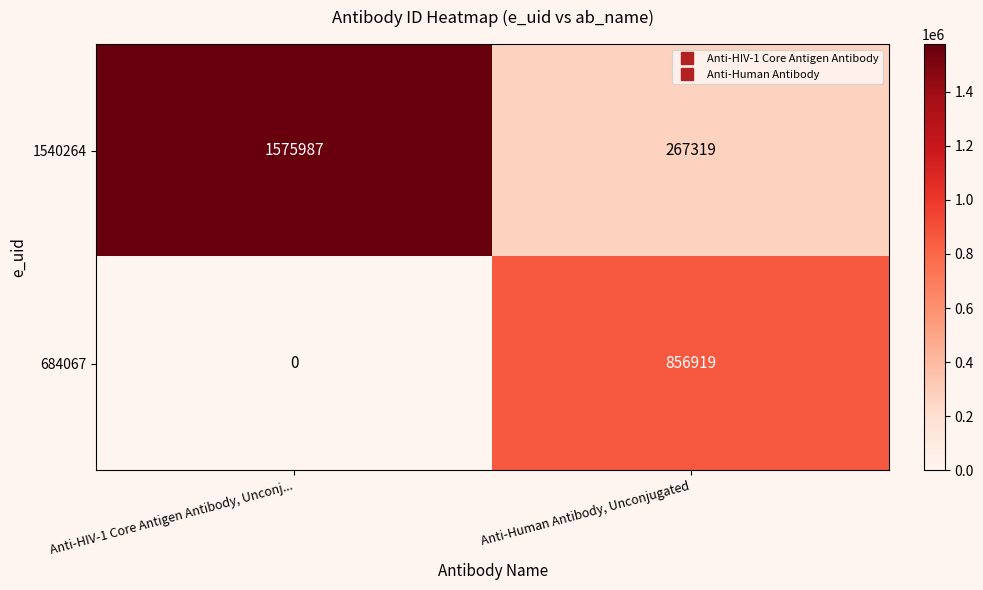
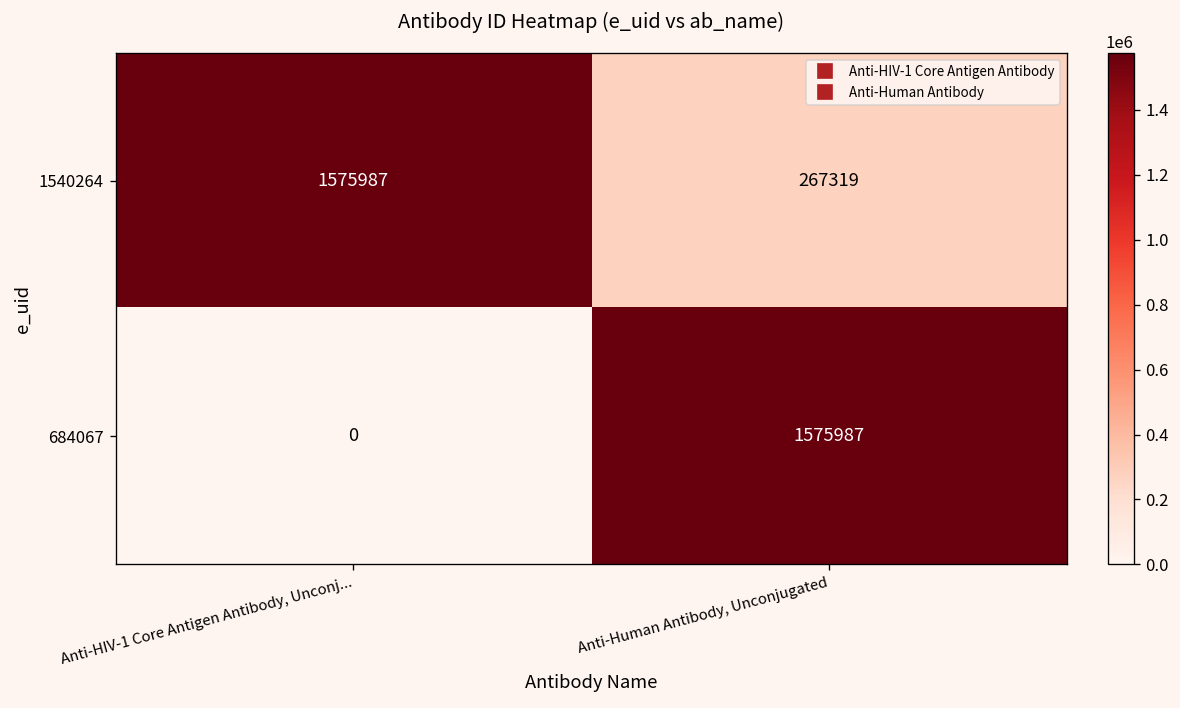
684067, Anti-Human Antibody, Unconjugated: 856919 -> 1575987
